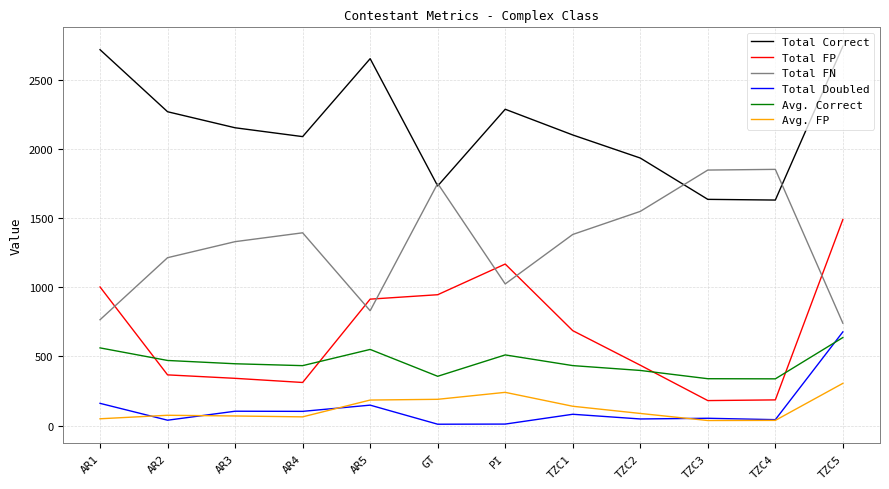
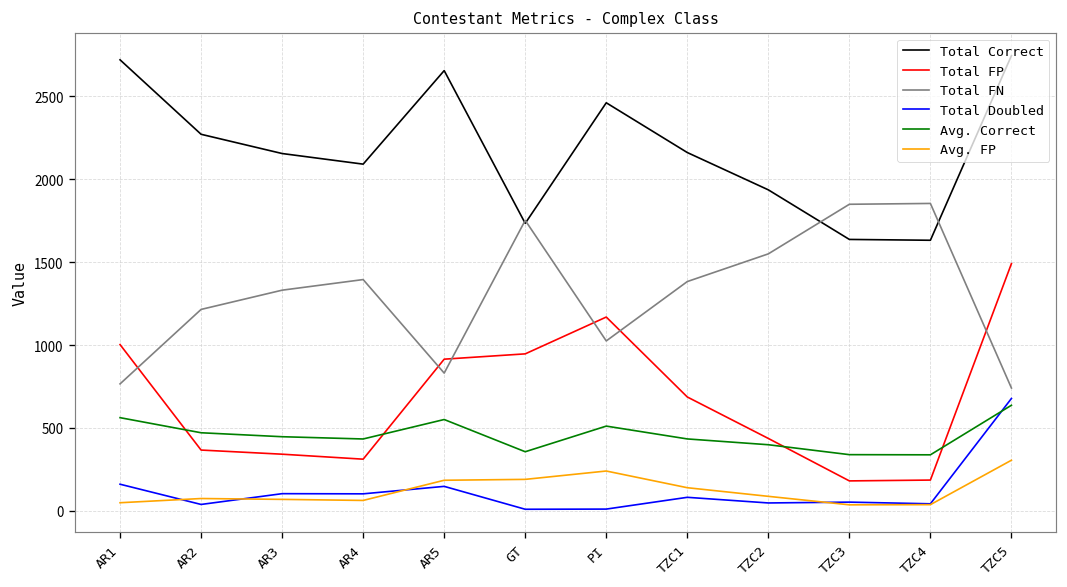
Total Correct, PI: 2290 -> 2460
Total Correct, TZC1: 2100 -> 2160
